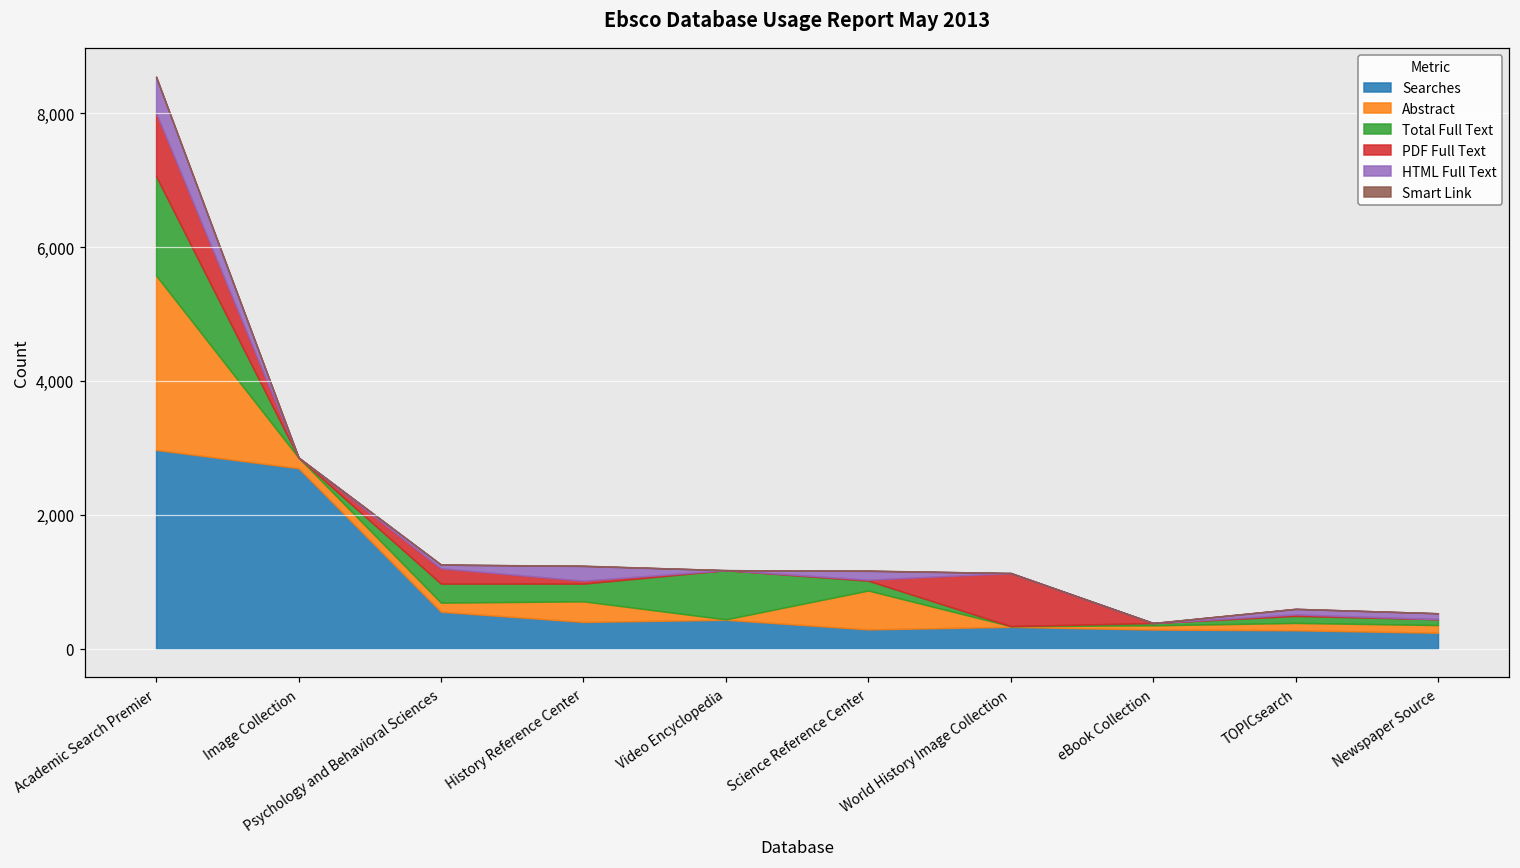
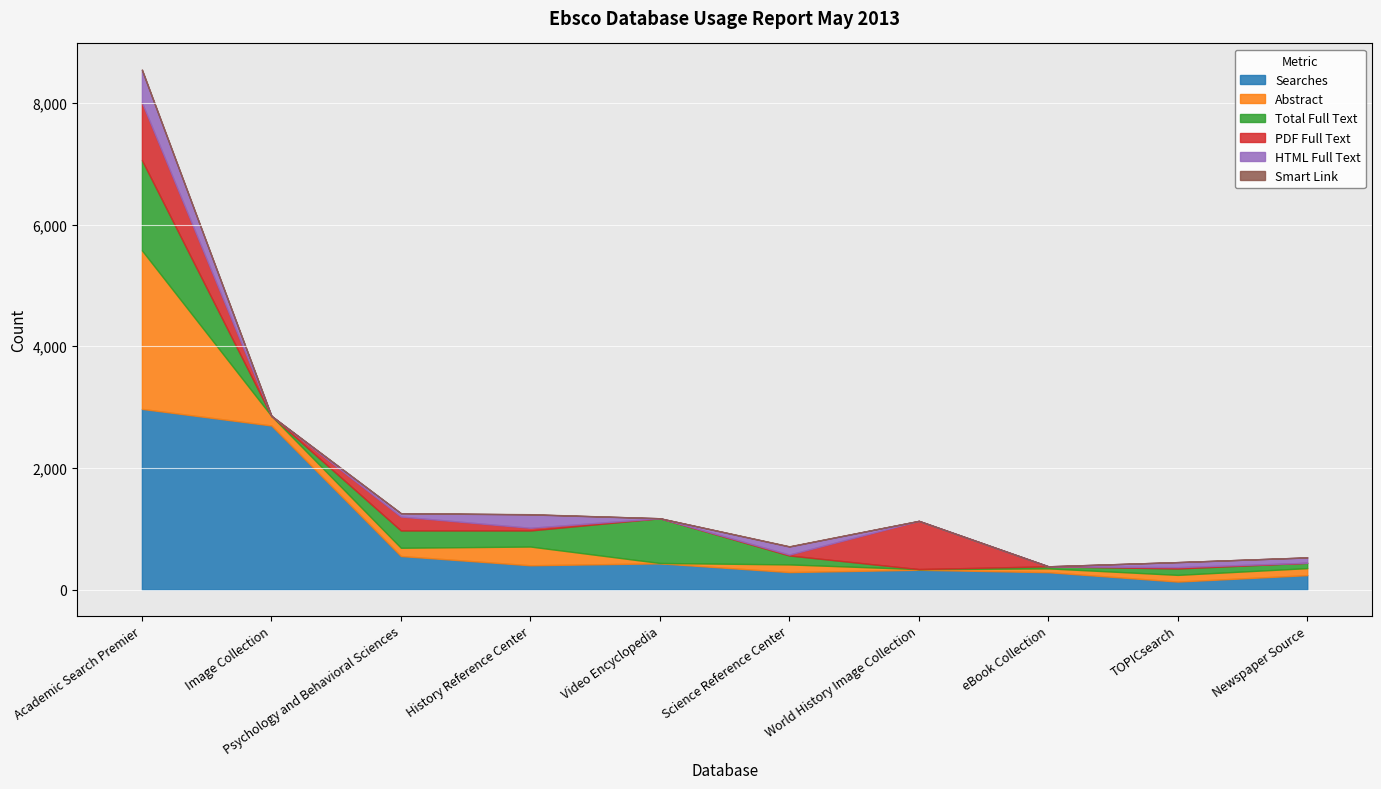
Abstract, Science Reference Center: 600 -> 100
Searches, TOPICsearch: 300 -> 100
